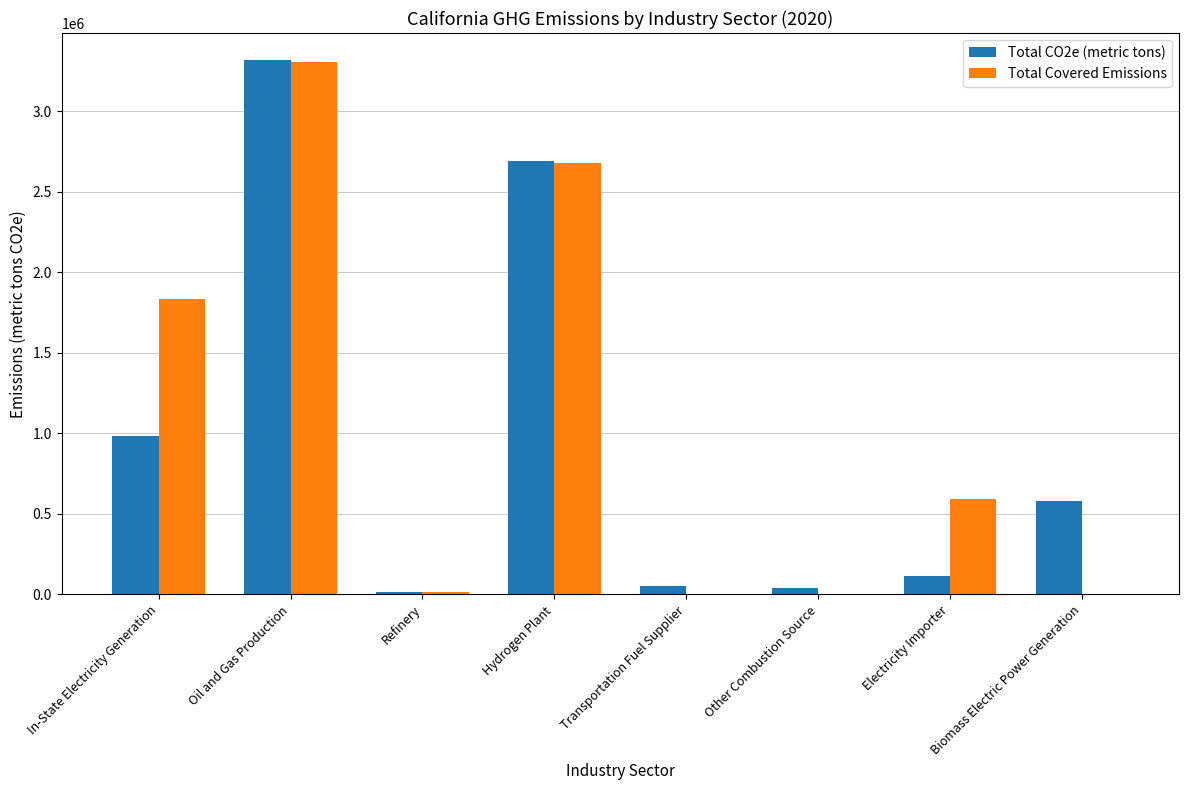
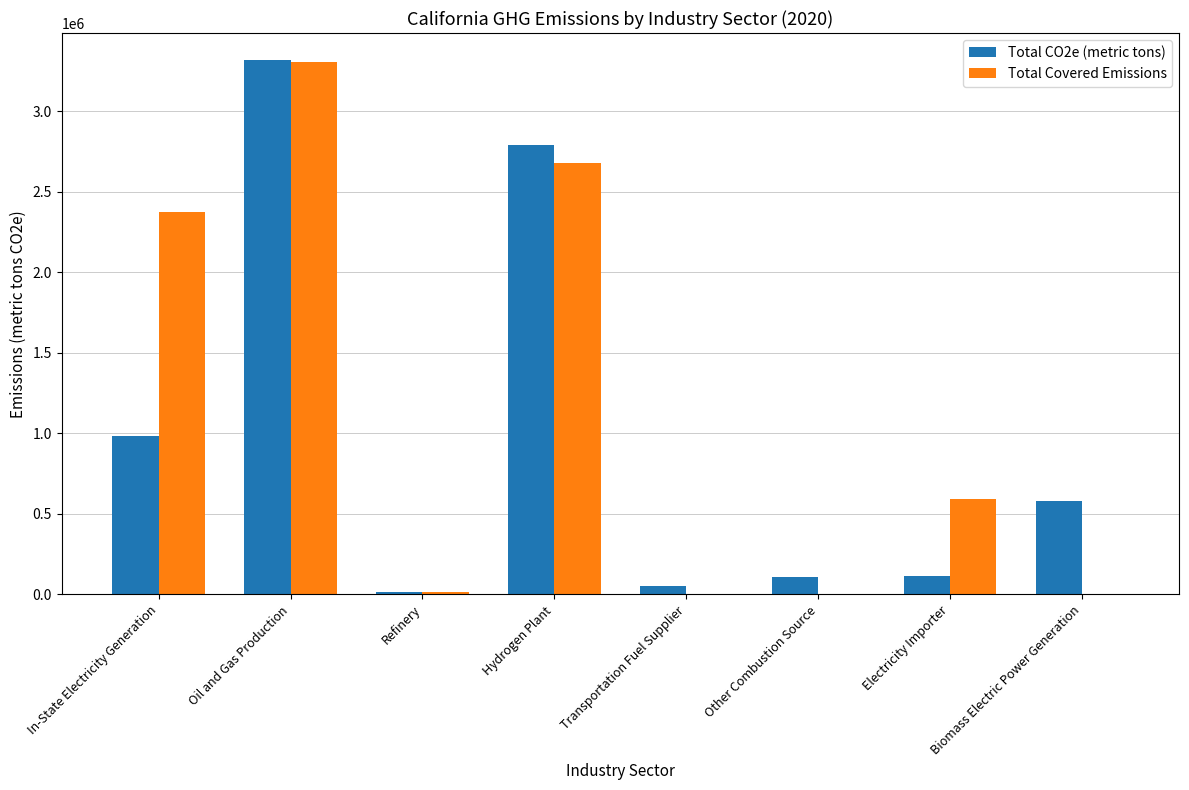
Total Covered Emissions, In-State Electricity Generation: 1840000 -> 2380000
Total CO2e (metric tons), Hydrogen Plant: 2690000 -> 2790000
Total CO2e (metric tons), Other Combustion Source: 40000 -> 110000
